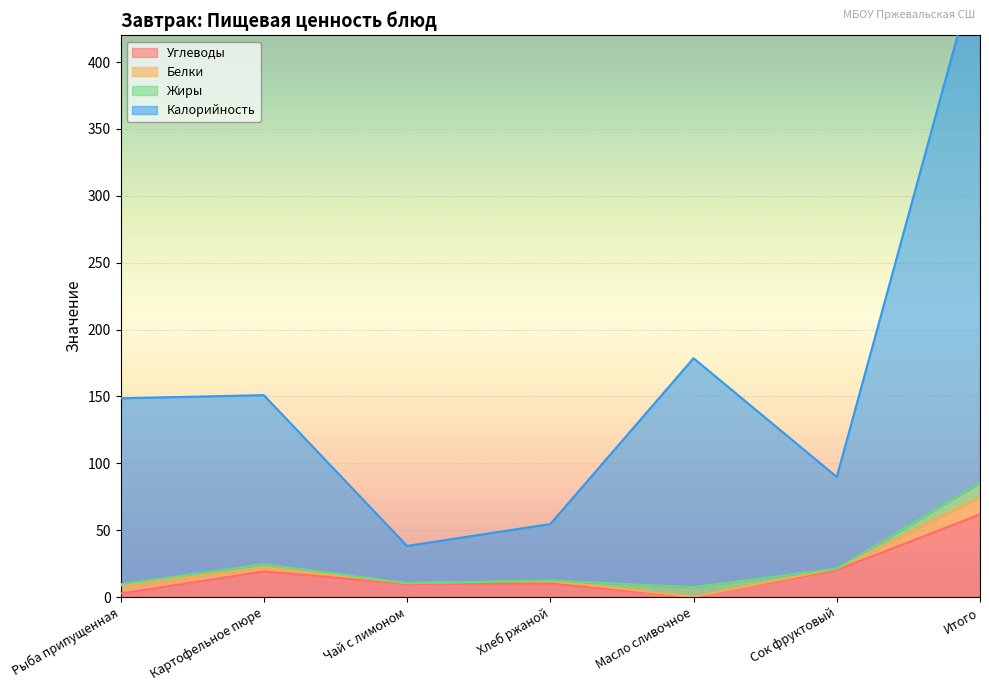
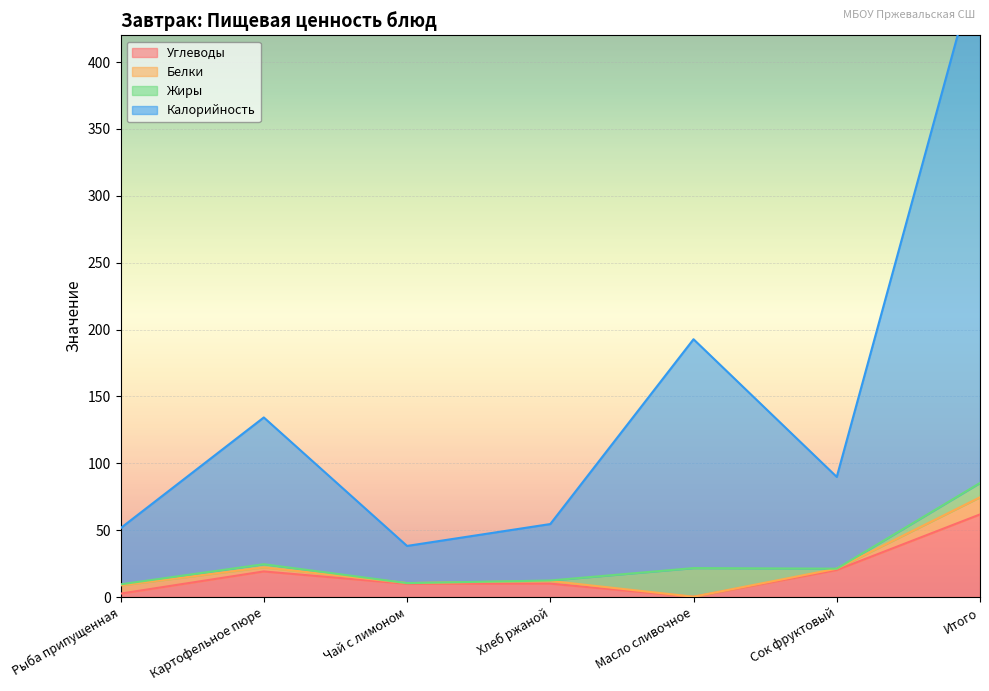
Калорийность, Рыба припущенная: 139 -> 42
Калорийность, Картофельное пюре: 126 -> 110
Жиры, Масло сливочное: 7 -> 21
